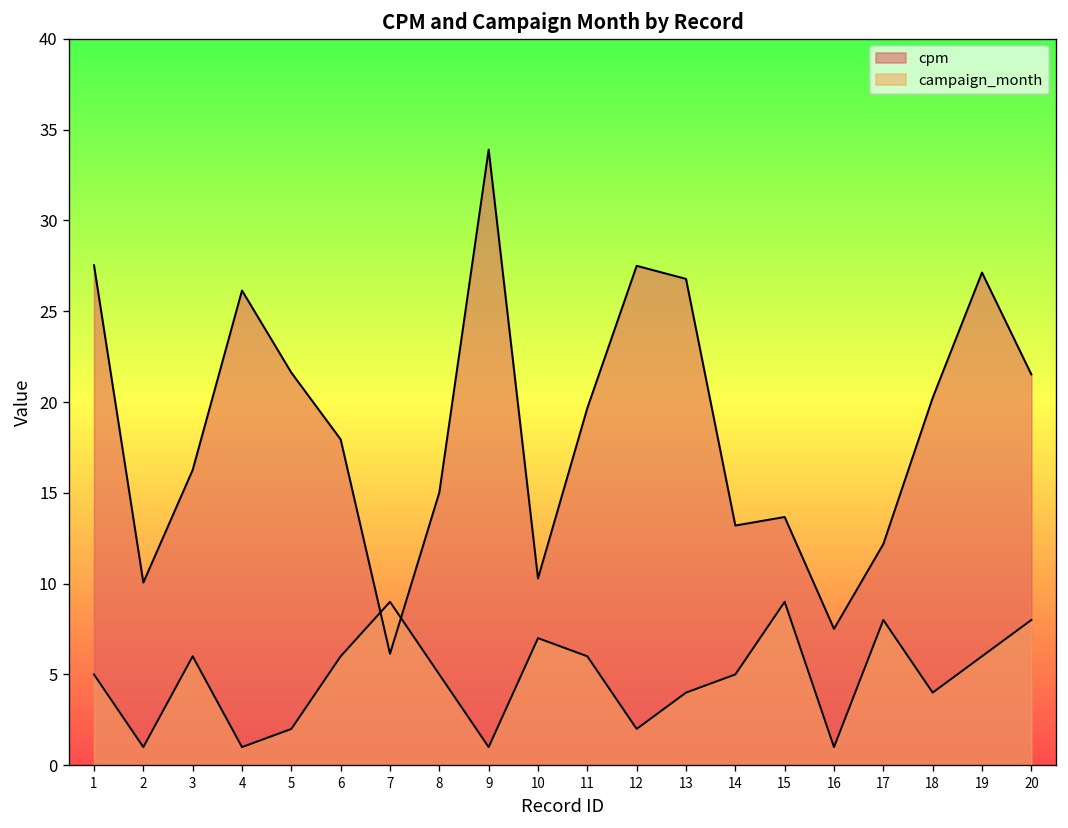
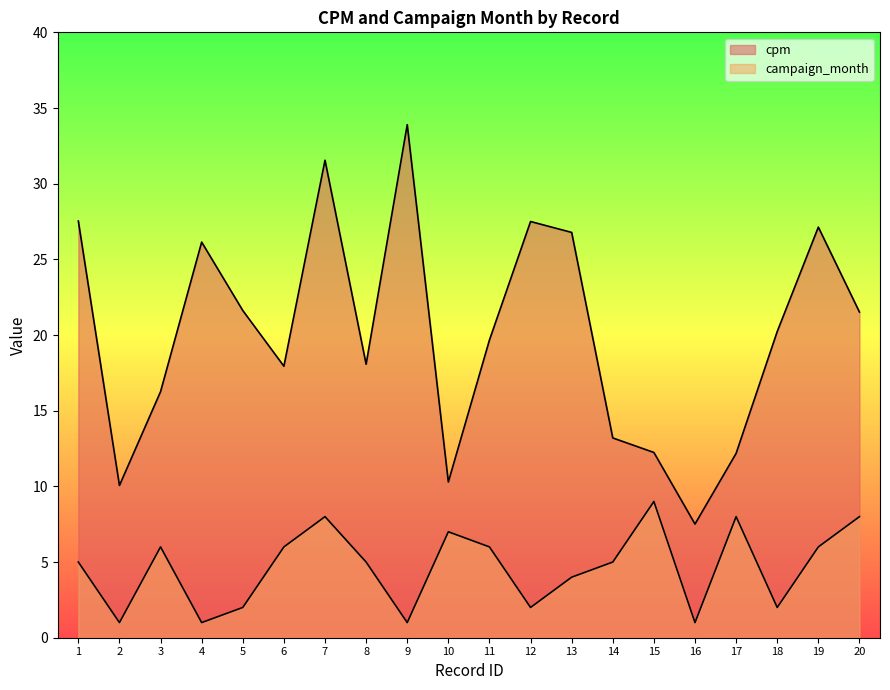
cpm, 7: 6.1 -> 31.6
campaign_month, 7: 9 -> 8
cpm, 8: 15.0 -> 18.1
cpm, 15: 13.7 -> 12.2
campaign_month, 18: 4 -> 2
